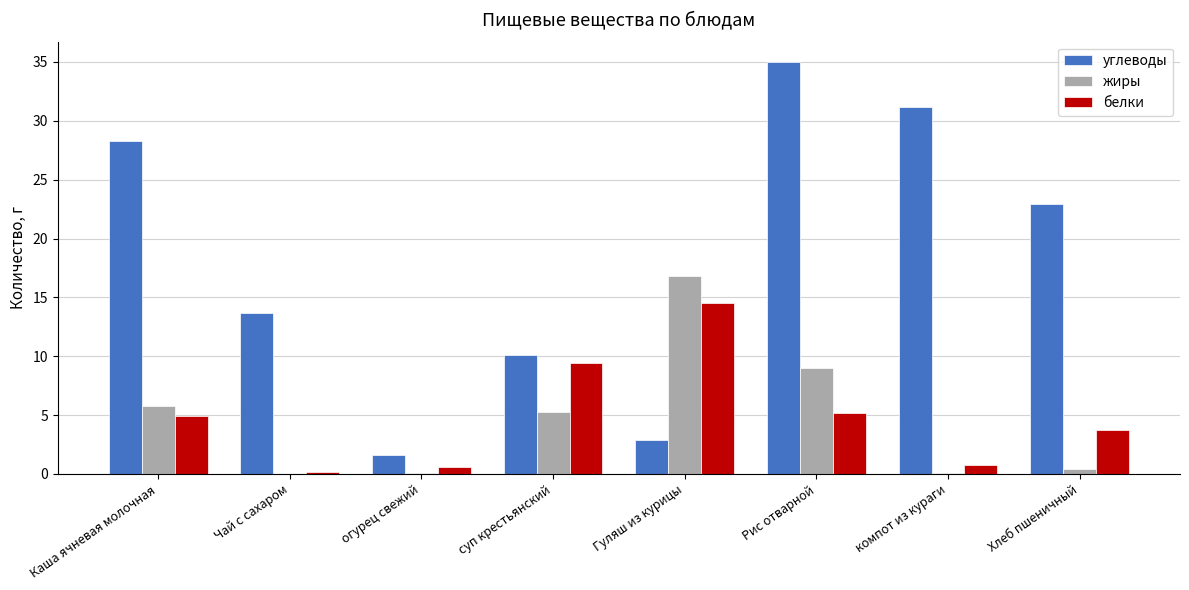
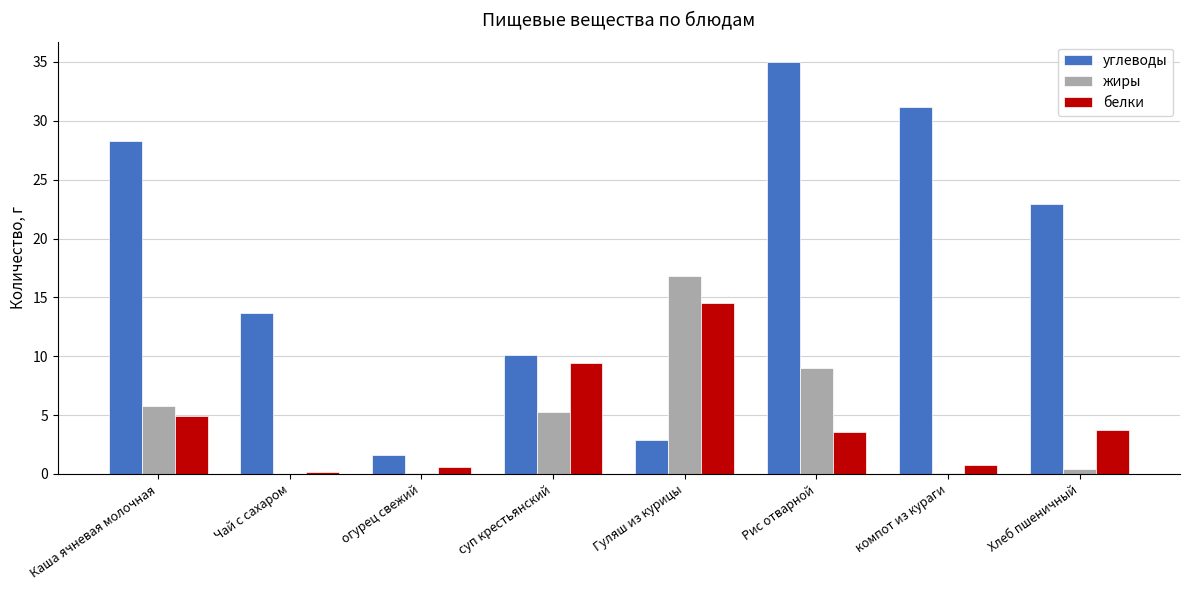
белки, Рис отварной: 5.2 -> 3.6
